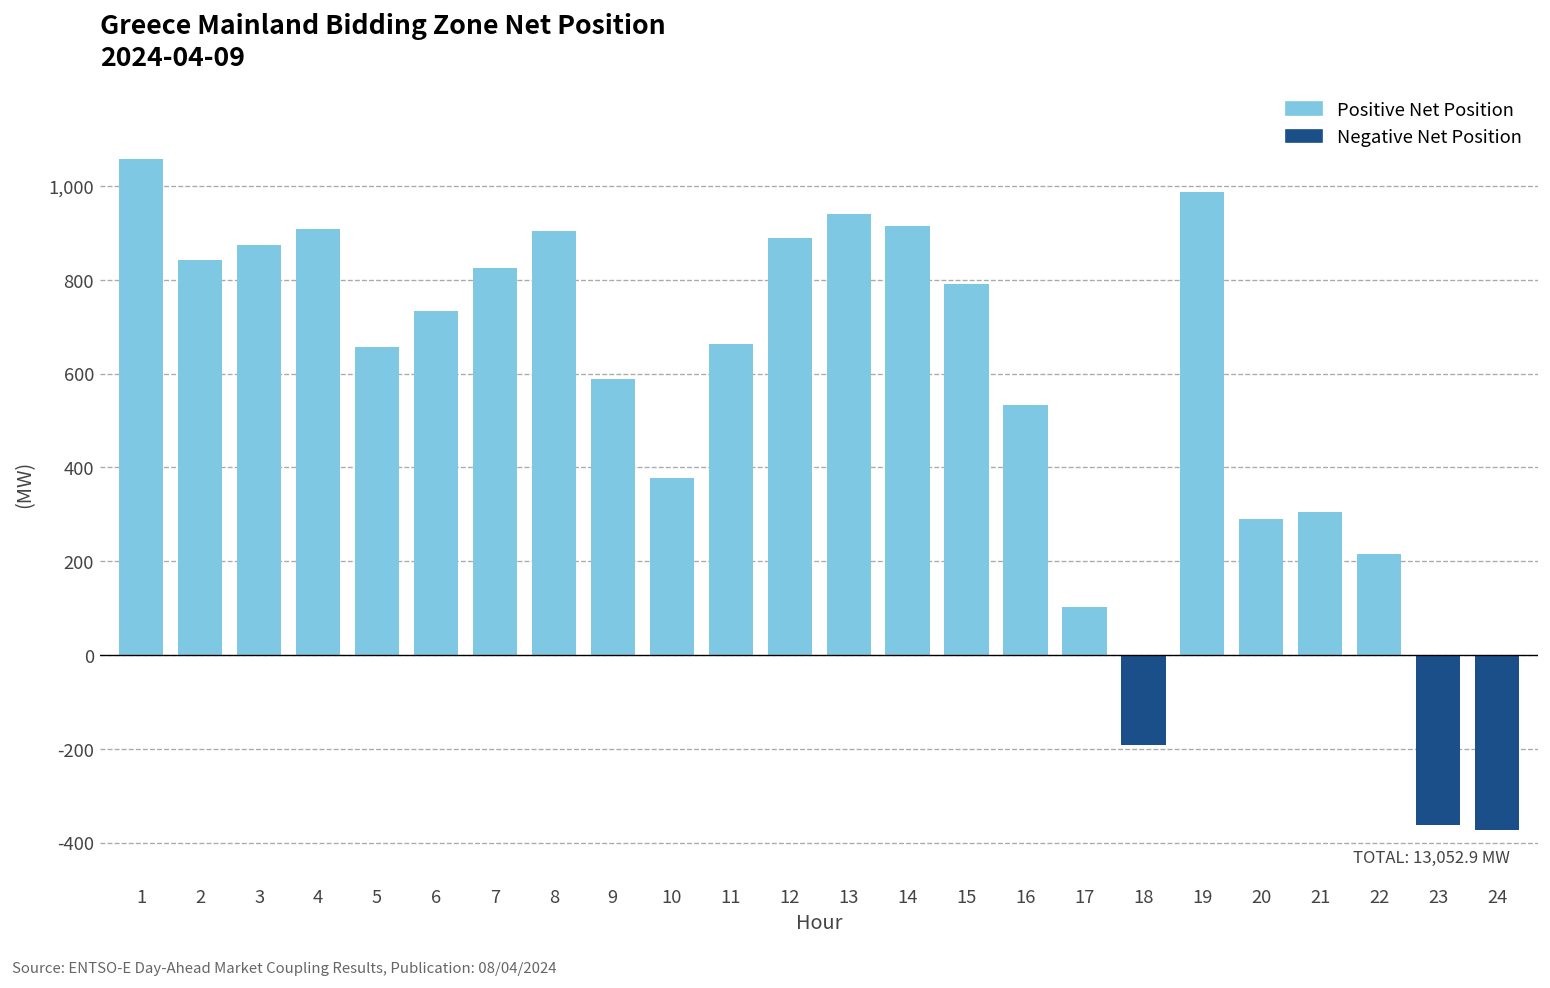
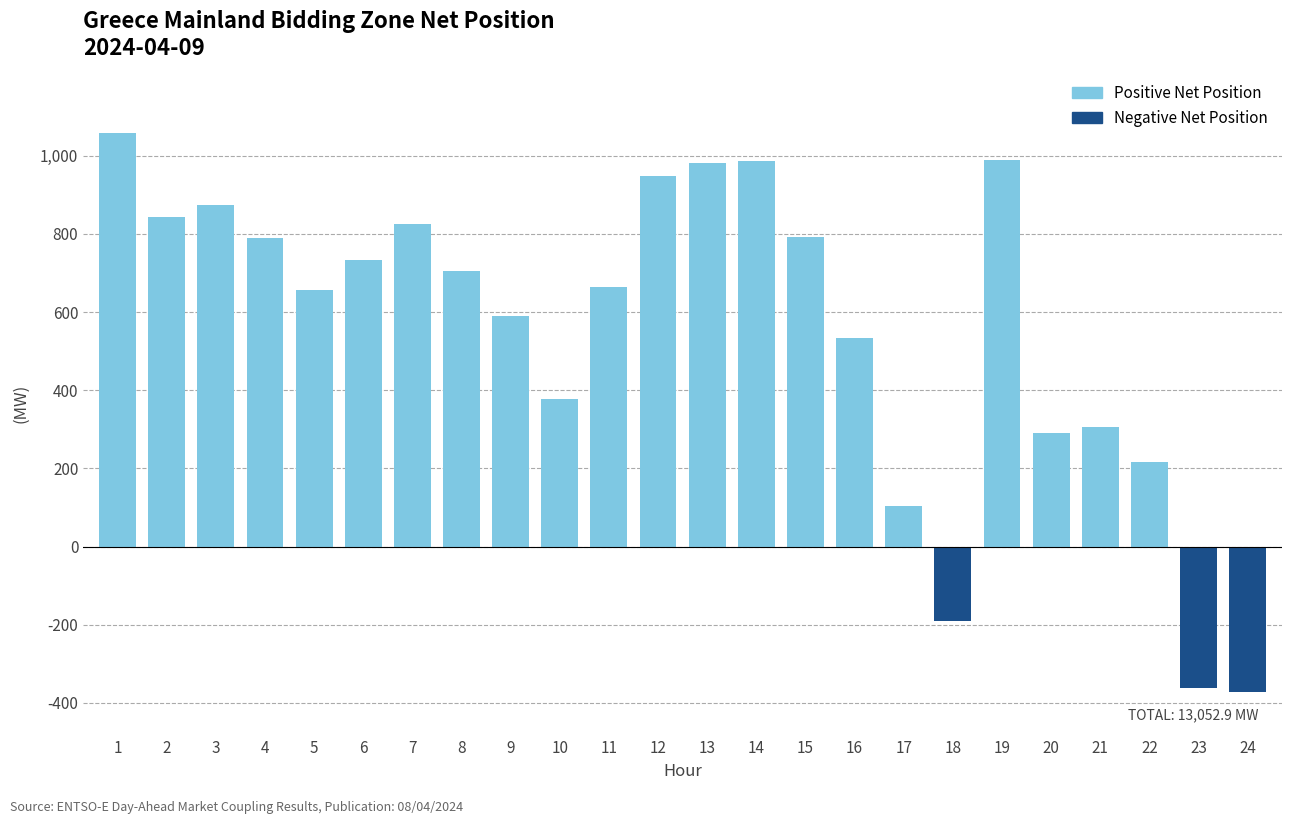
4: 910 -> 790
8: 910 -> 710
12: 890 -> 950
13: 940 -> 980
14: 910 -> 990
